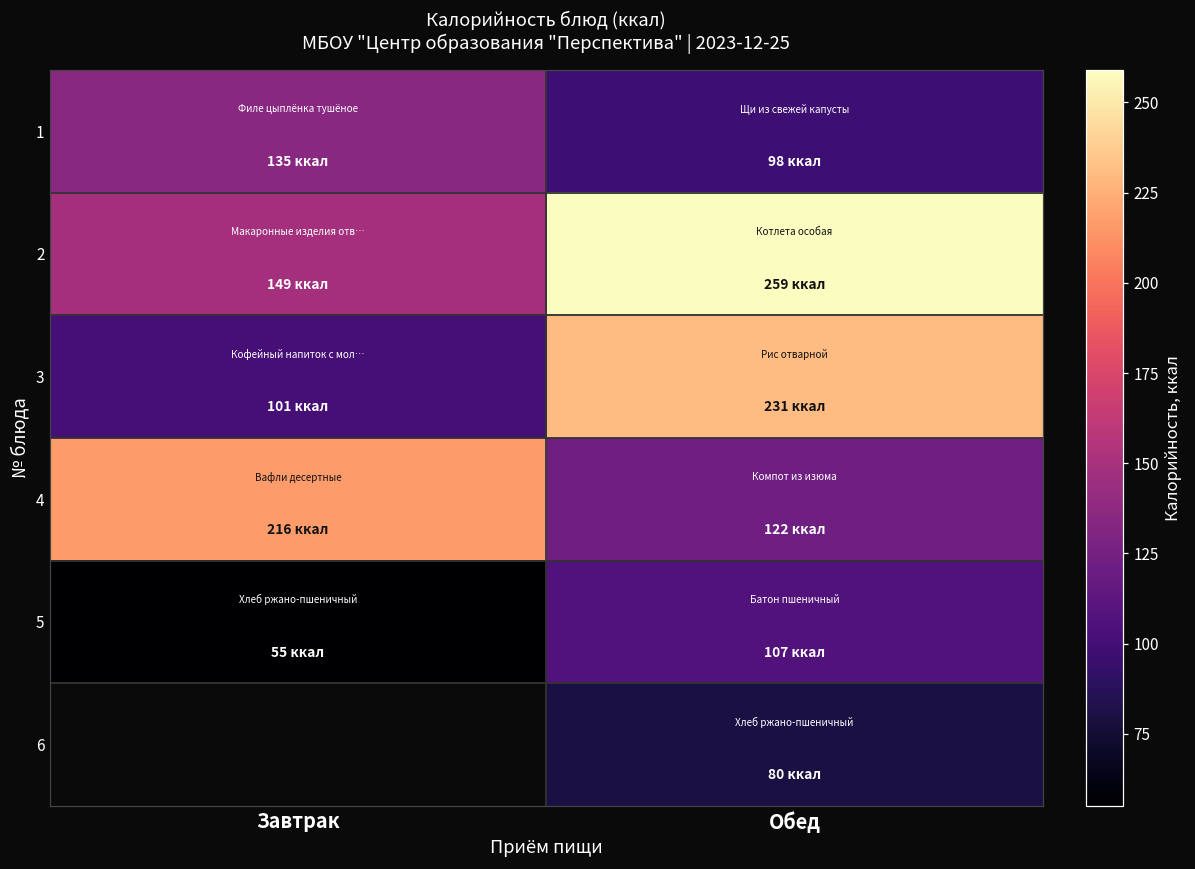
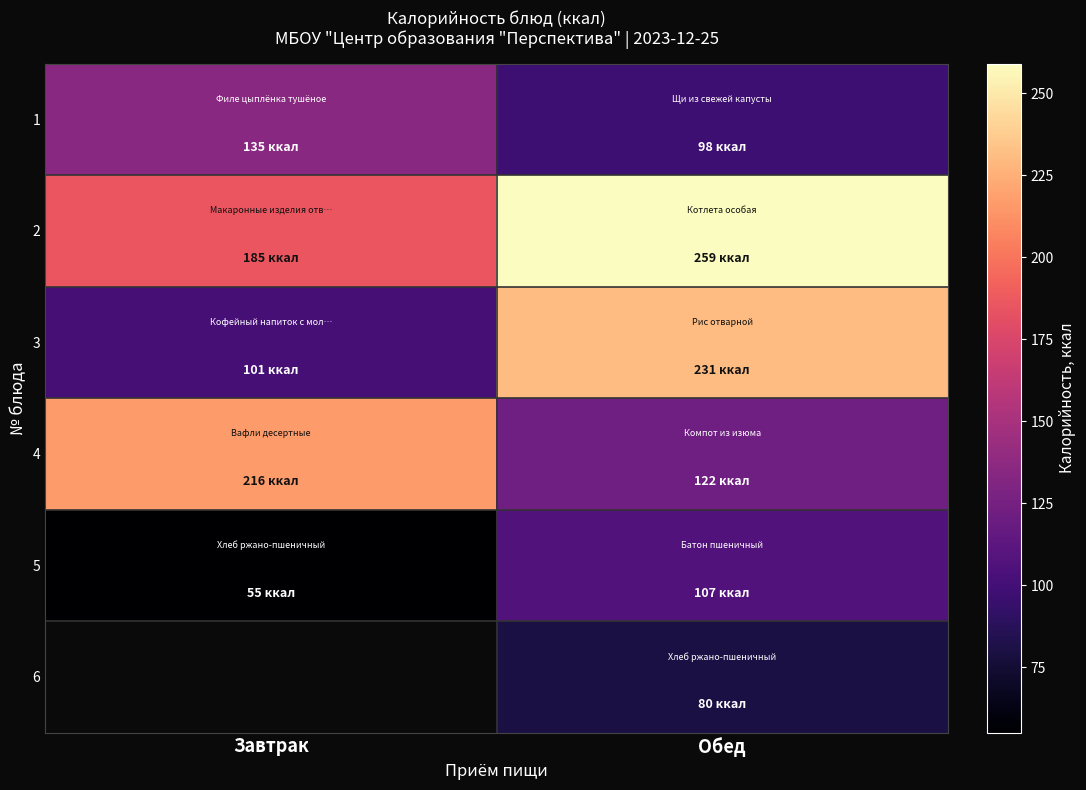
2, Завтрак: 149 -> 185
